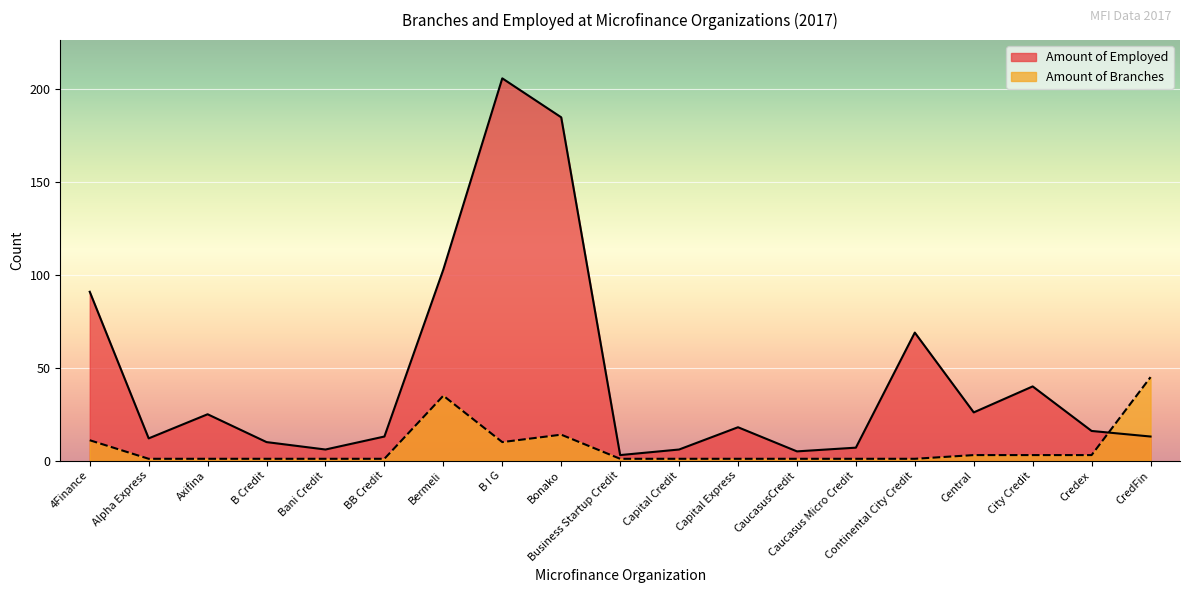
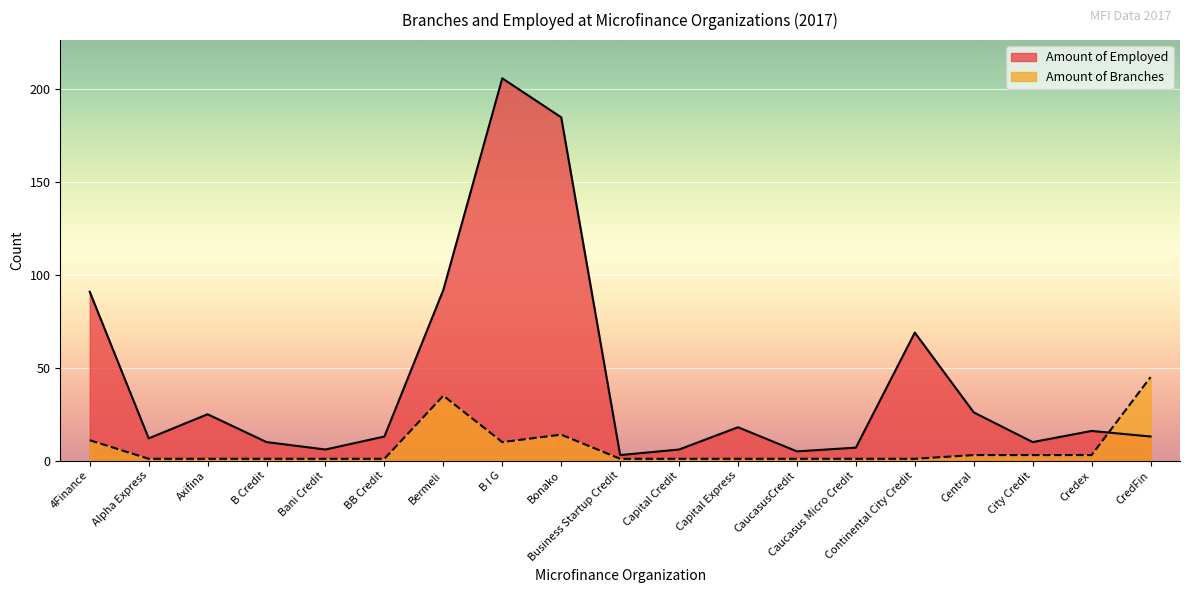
Amount of Employed, Bermeli: 103 -> 92
Amount of Employed, City Credit: 40 -> 10
